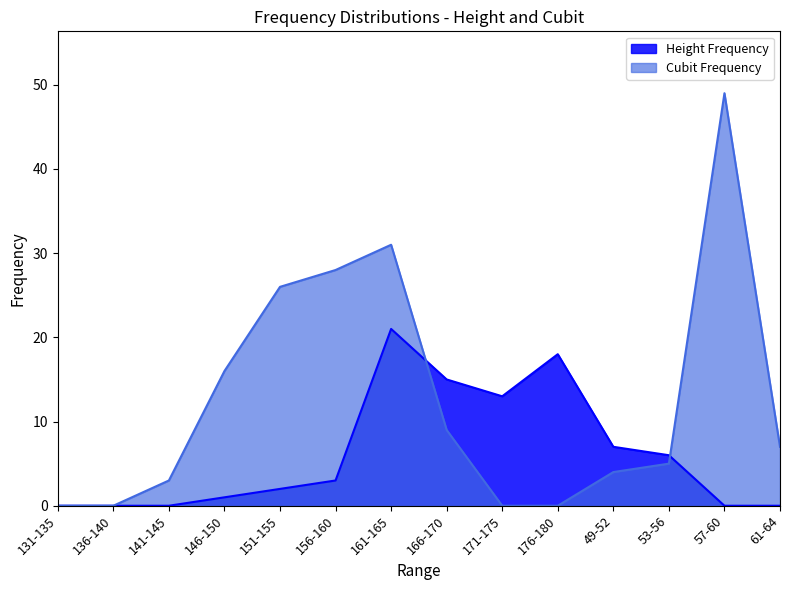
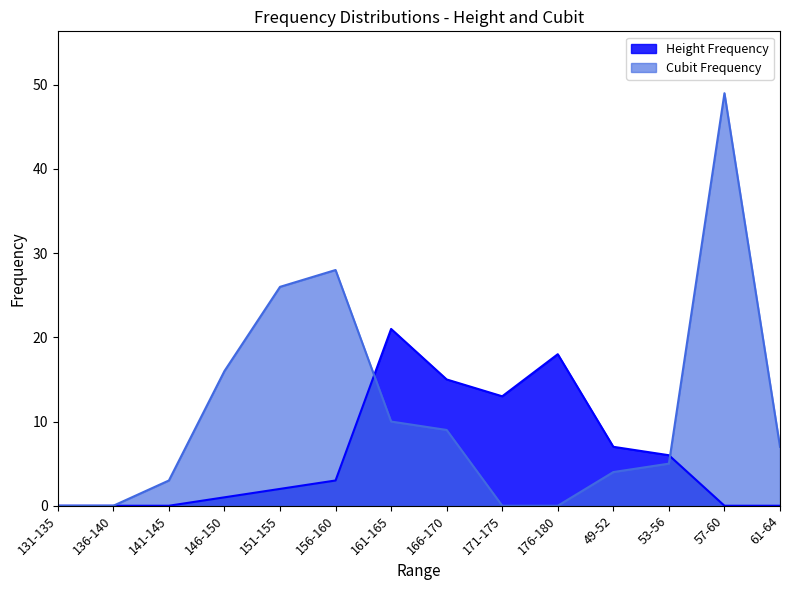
Cubit Frequency, 161-165: 31 -> 10
